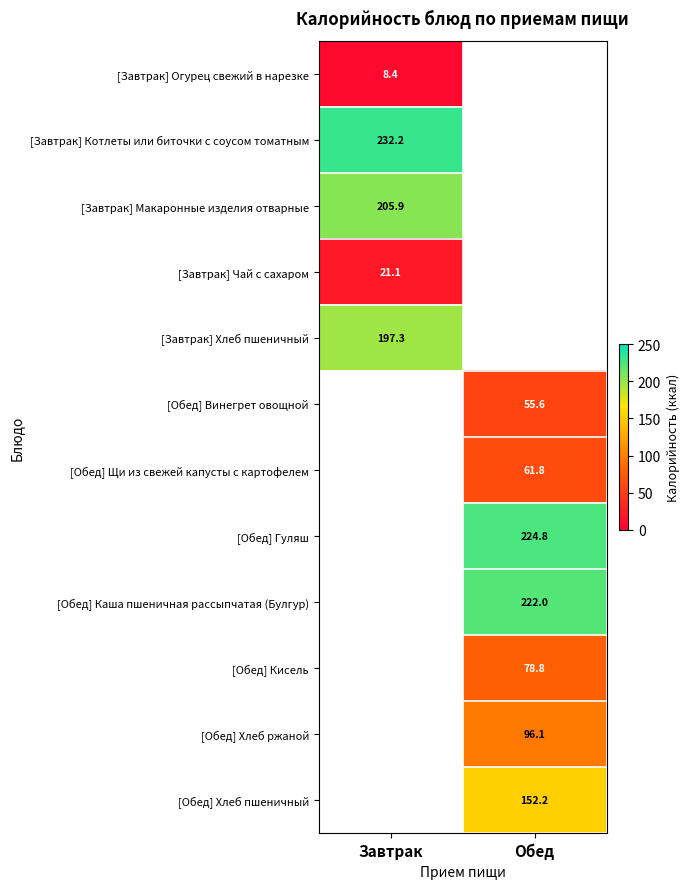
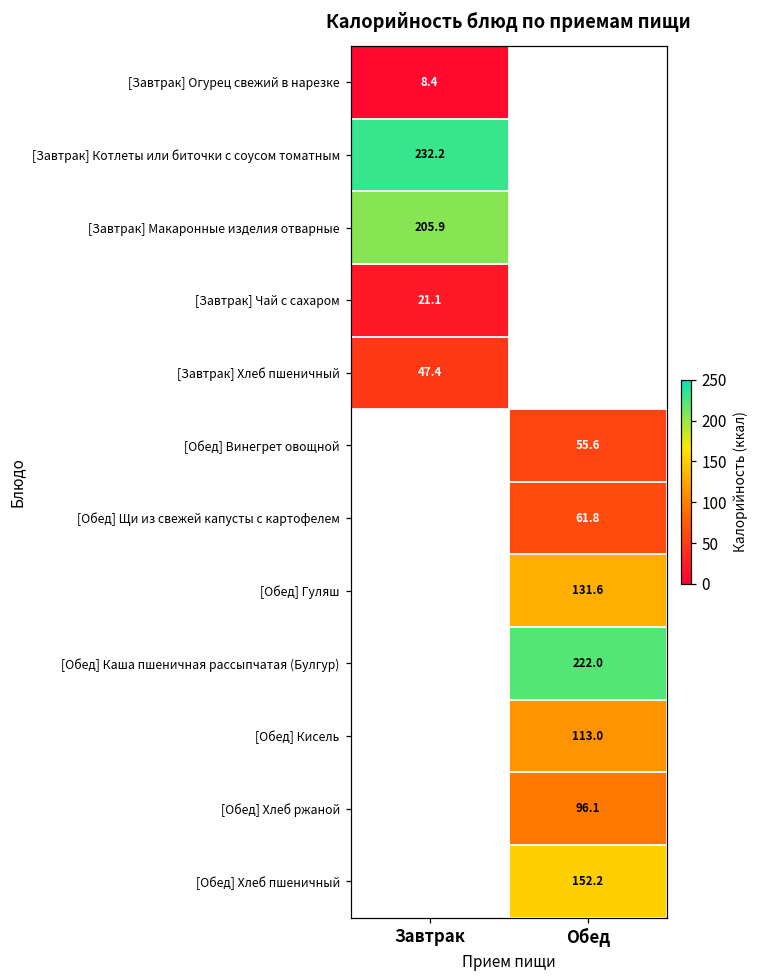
[Завтрак] Хлеб пшеничный, Завтрак: 197.3 -> 47.4
[Обед] Гуляш, Обед: 224.8 -> 131.6
[Обед] Кисель, Обед: 78.8 -> 113.0
